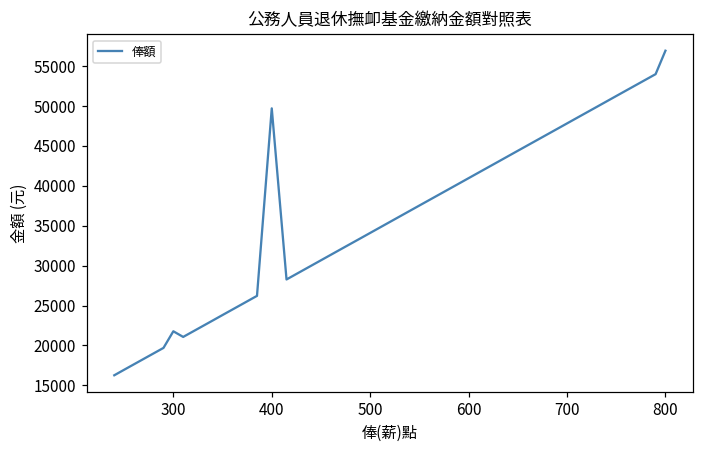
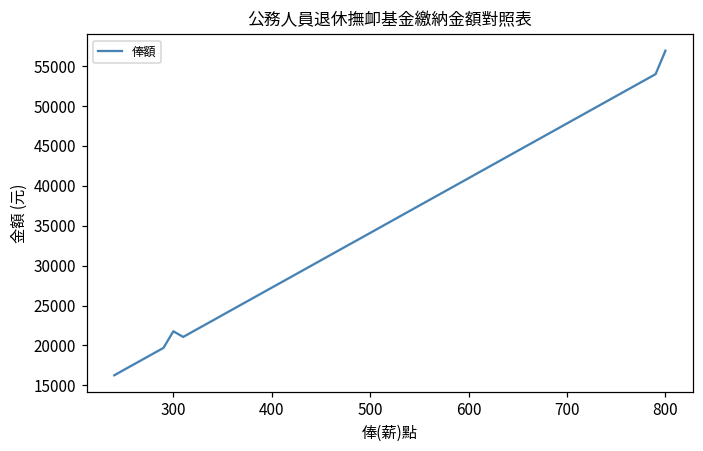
400: 50000 -> 27000
